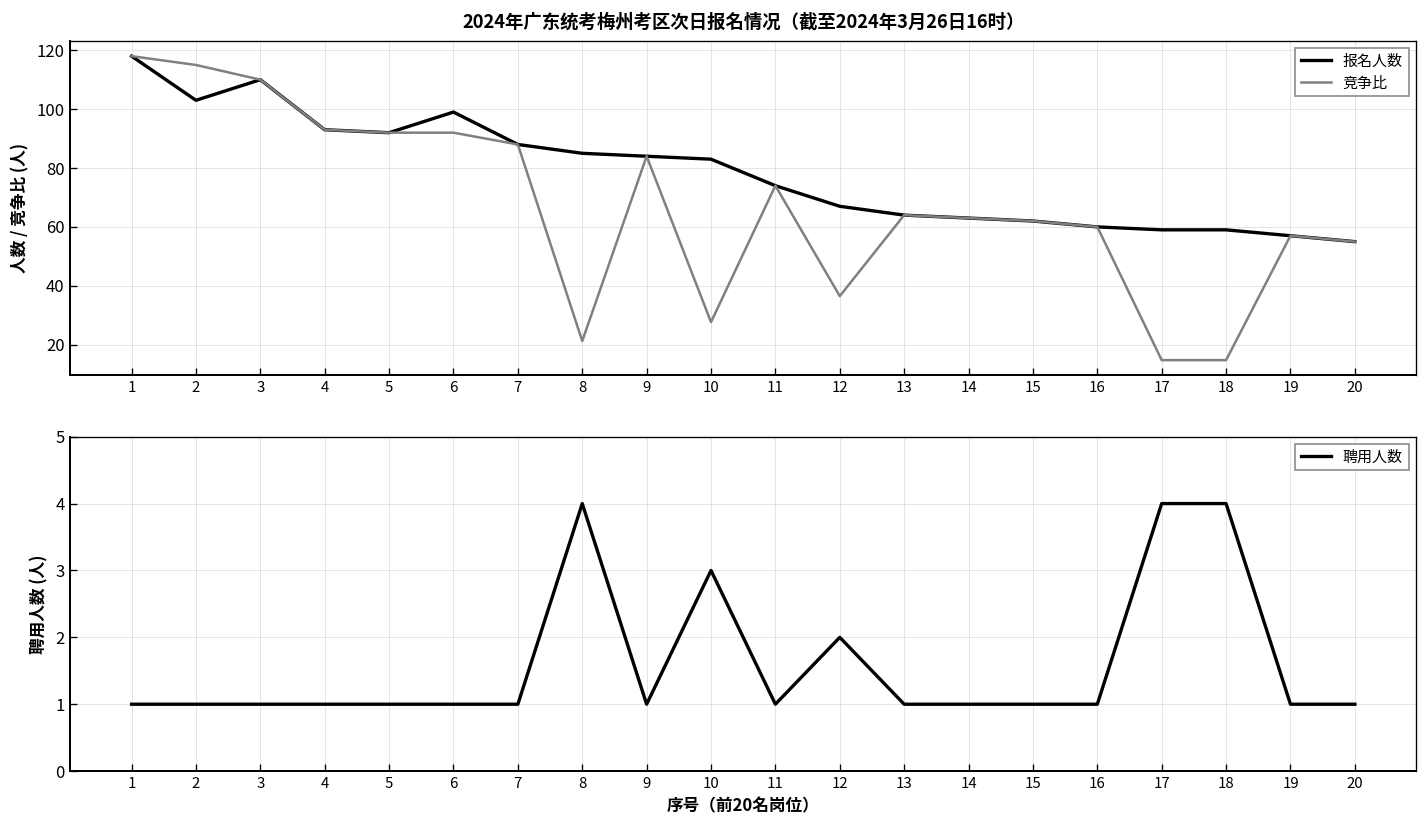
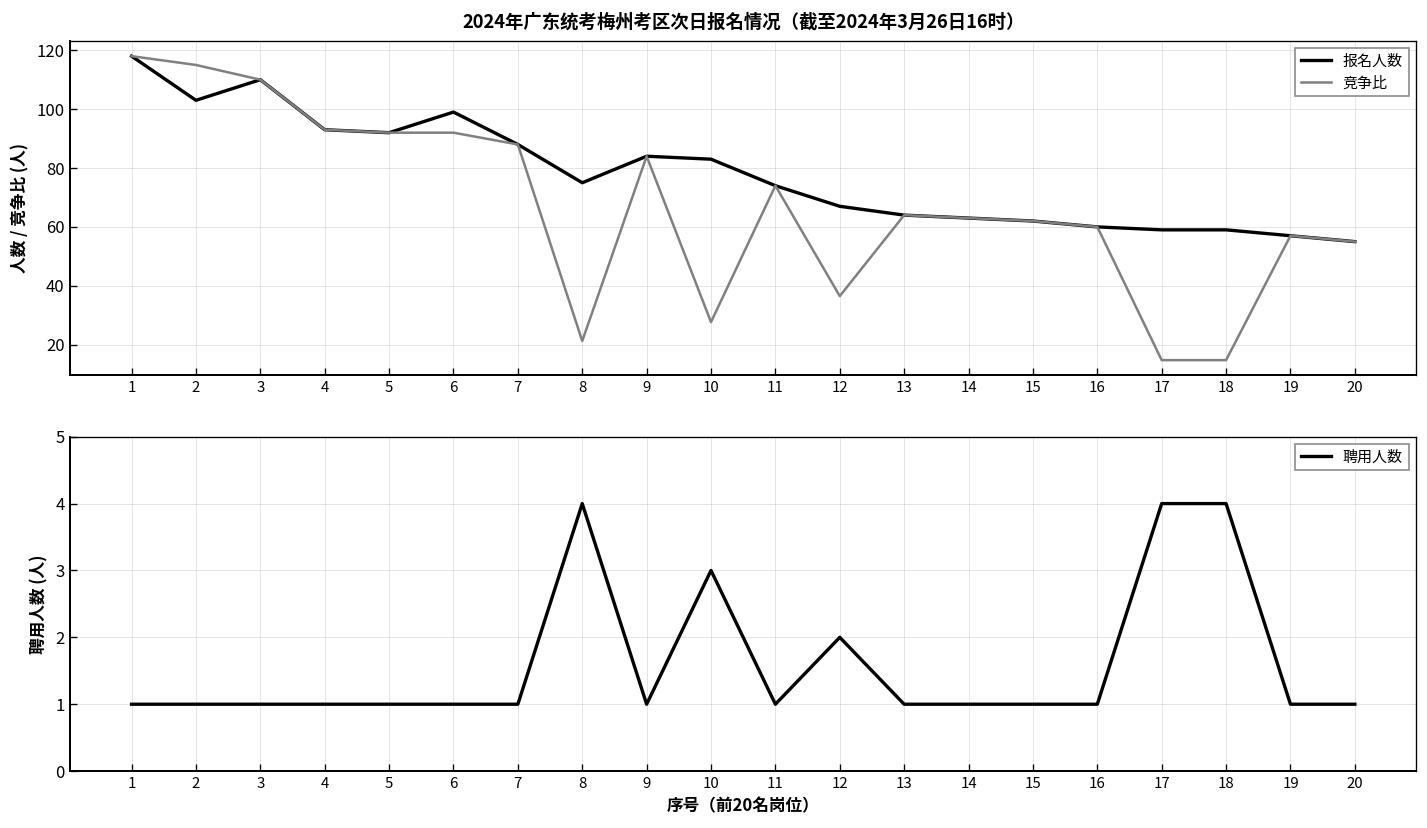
2024年广东统考梅州考区次日报名情况（截至2024年3月26日16时）, 报名人数, 8: 85 -> 75
